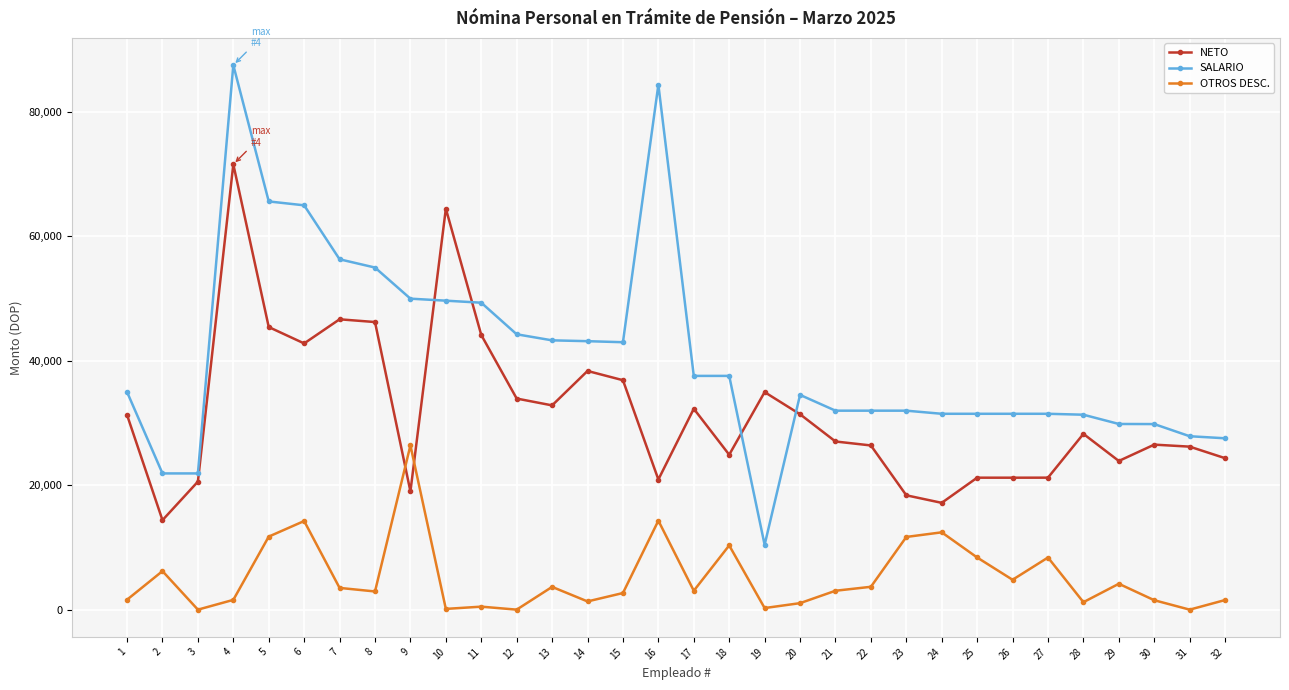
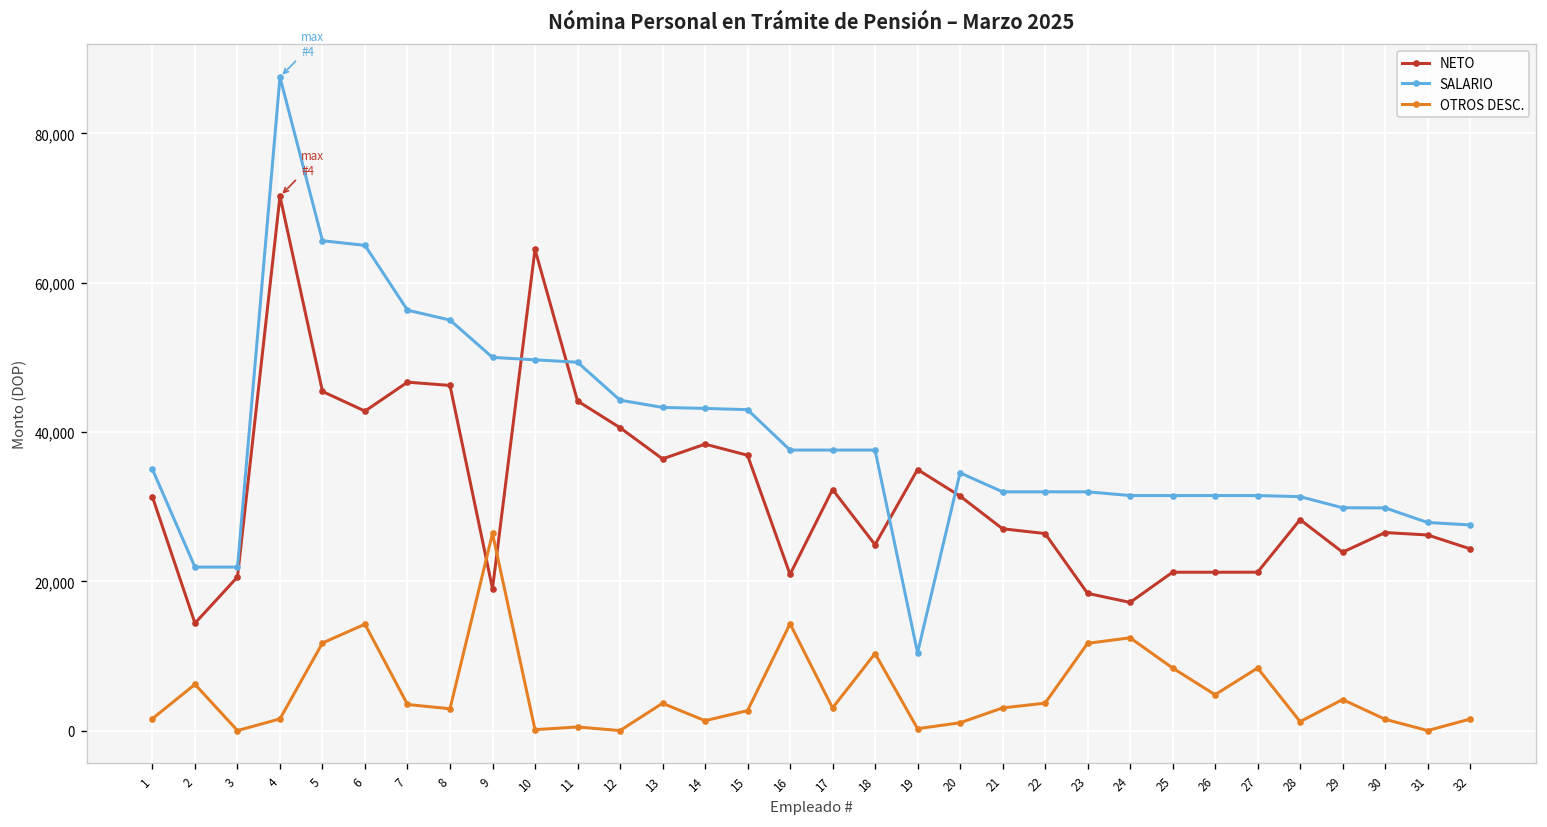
NETO, 12: 34,000 -> 41,000
NETO, 13: 33,000 -> 36,000
SALARIO, 16: 84,000 -> 38,000
